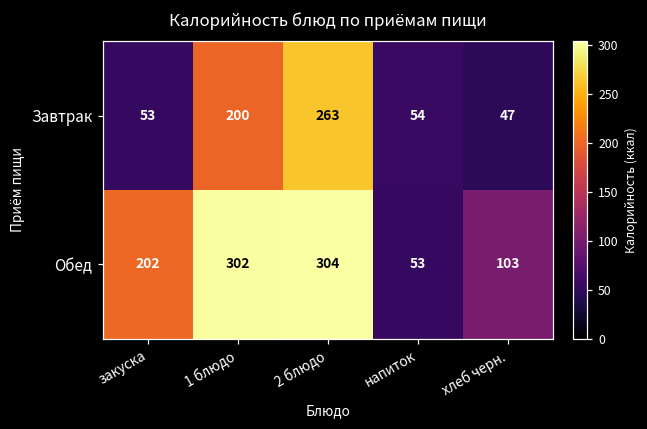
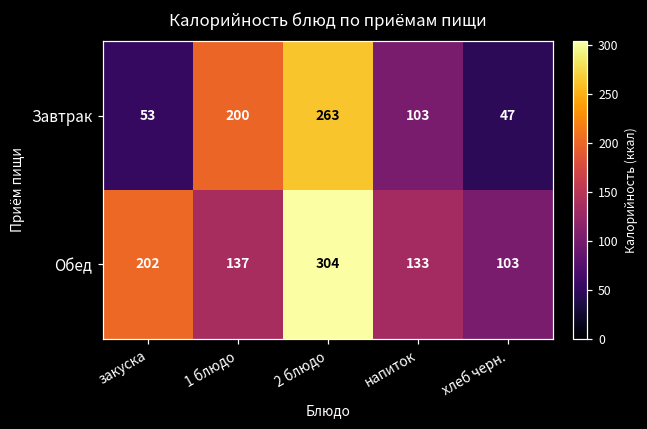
Завтрак, напиток: 54 -> 103
Обед, 1 блюдо: 302 -> 137
Обед, напиток: 53 -> 133
